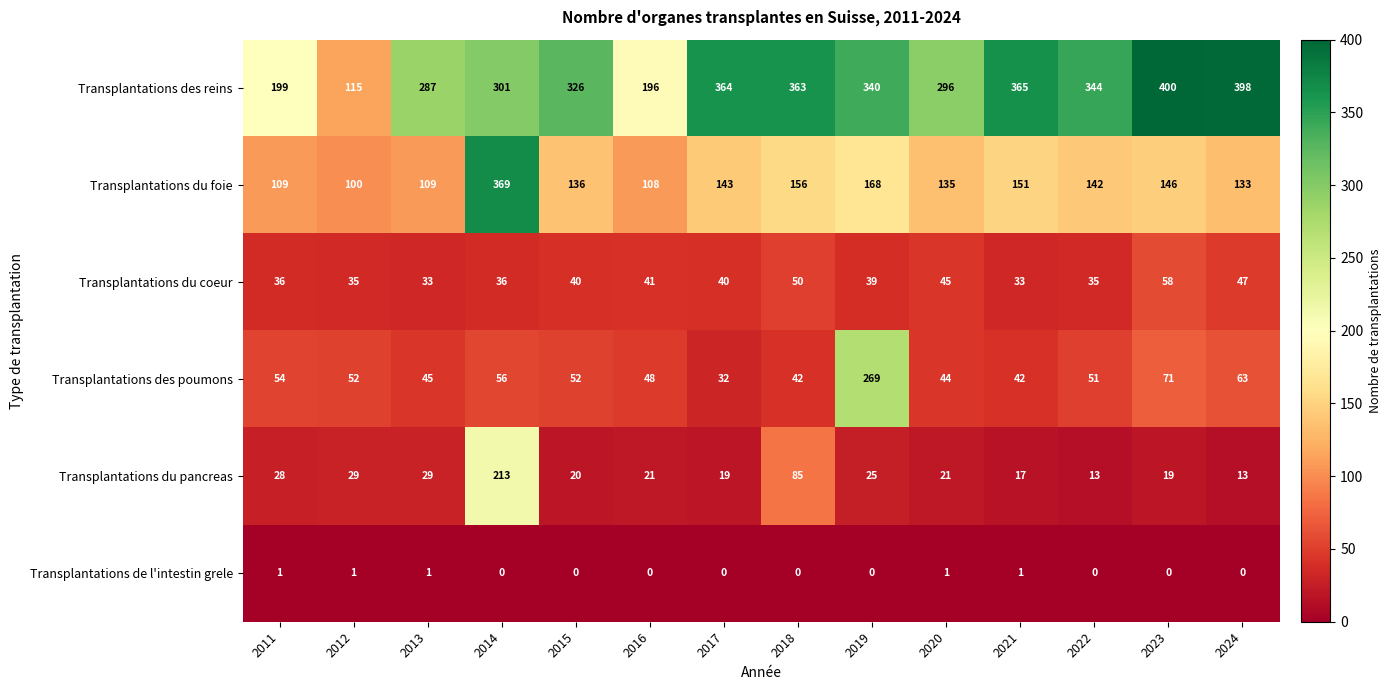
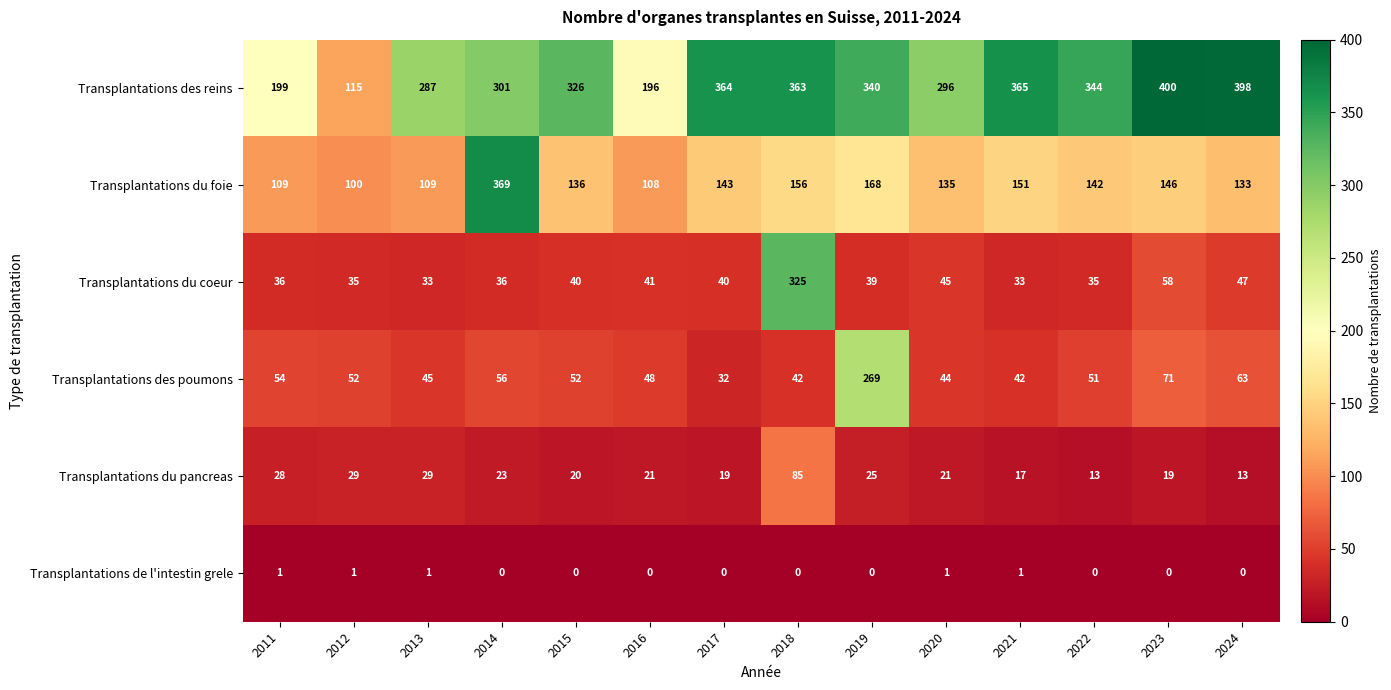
Transplantations du coeur, 2018: 50 -> 325
Transplantations du pancreas, 2014: 213 -> 23
